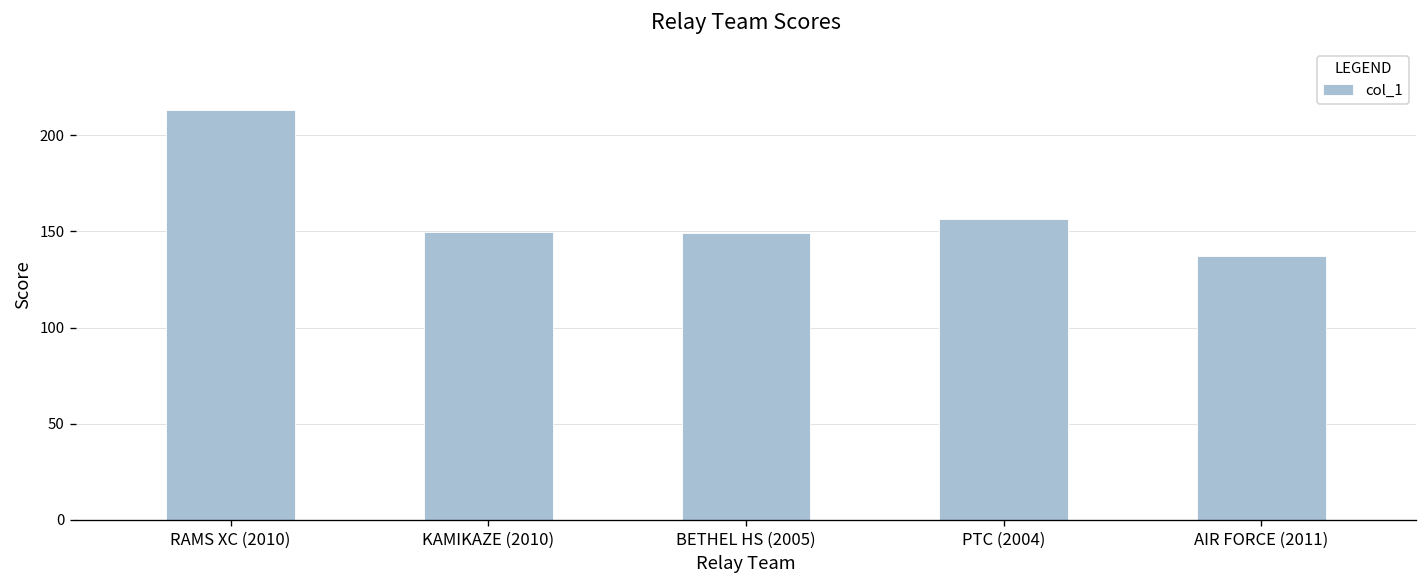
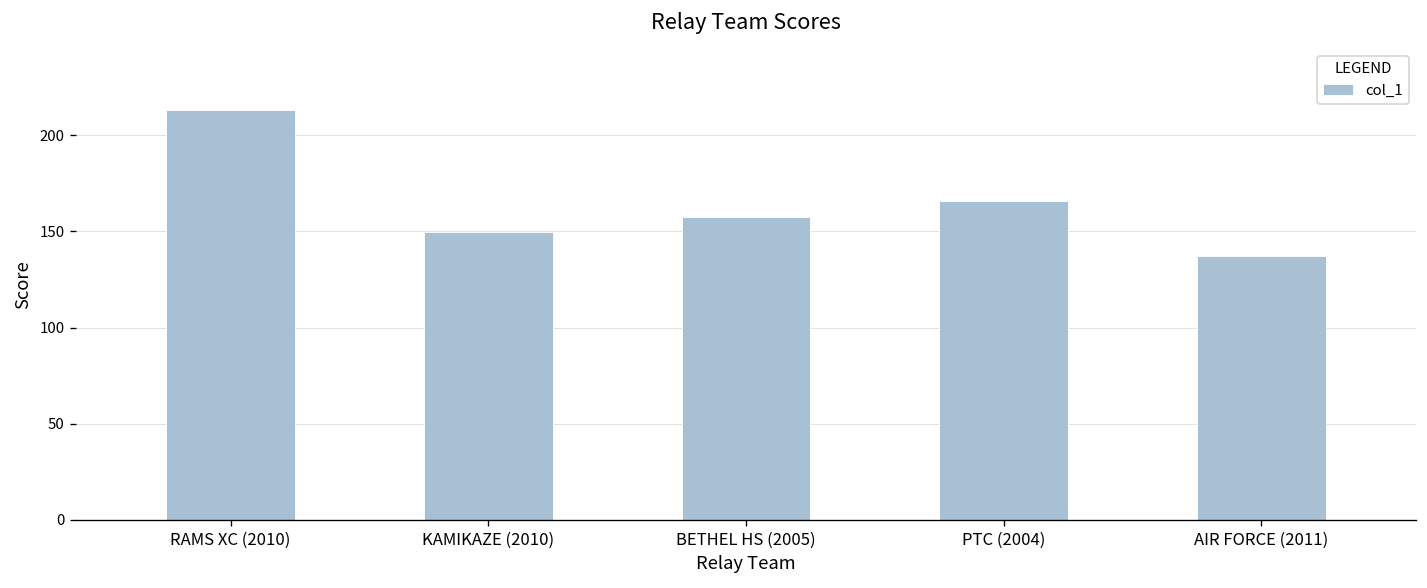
BETHEL HS (2005): 149 -> 158
PTC (2004): 157 -> 166
